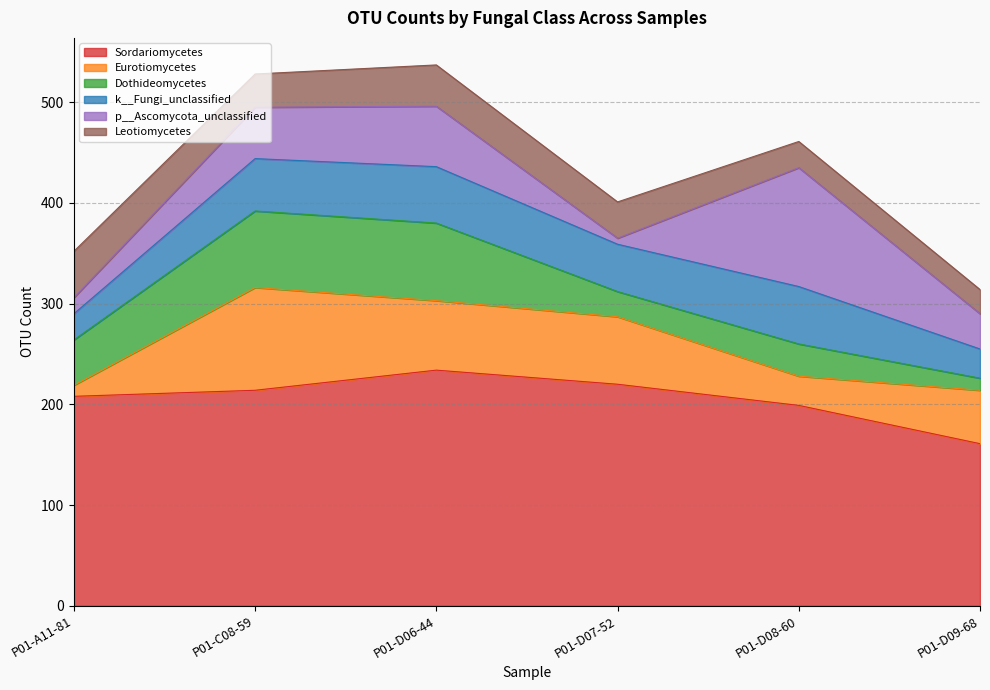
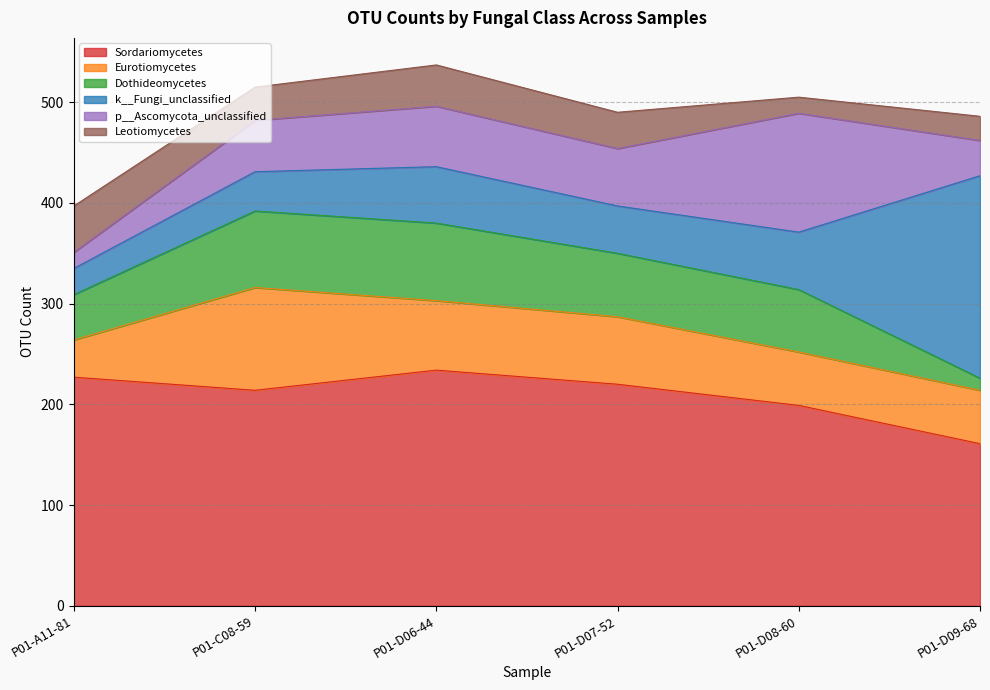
Sordariomycetes, P01-A11-81: 208 -> 227
Eurotiomycetes, P01-A11-81: 11 -> 37
k__Fungi_unclassified, P01-C08-59: 52 -> 39
Dothideomycetes, P01-D07-52: 25 -> 63
p__Ascomycota_unclassified, P01-D07-52: 6 -> 57
Eurotiomycetes, P01-D08-60: 29 -> 53
Dothideomycetes, P01-D08-60: 32 -> 62
Leotiomycetes, P01-D08-60: 26 -> 16
k__Fungi_unclassified, P01-D09-68: 29 -> 201
